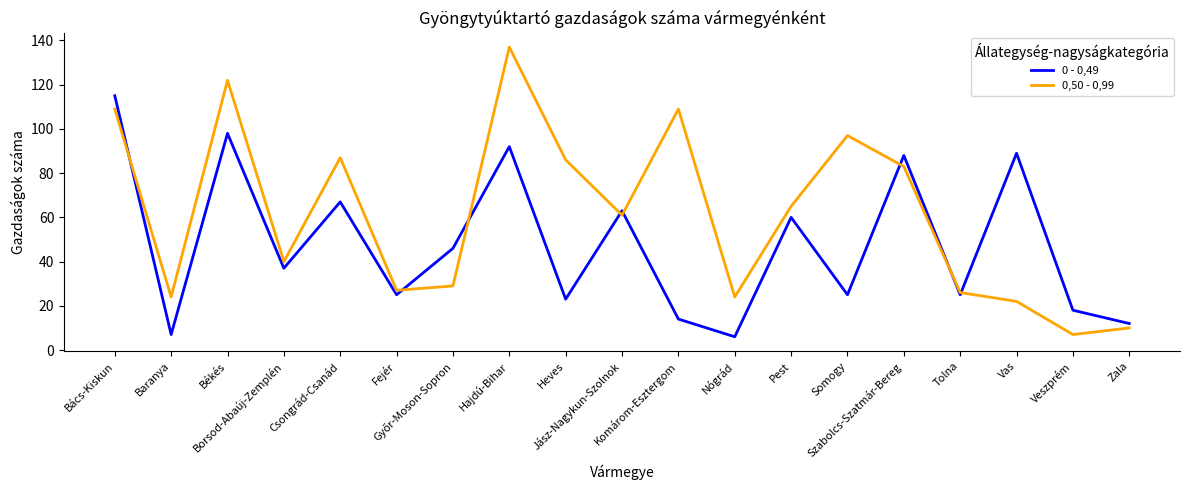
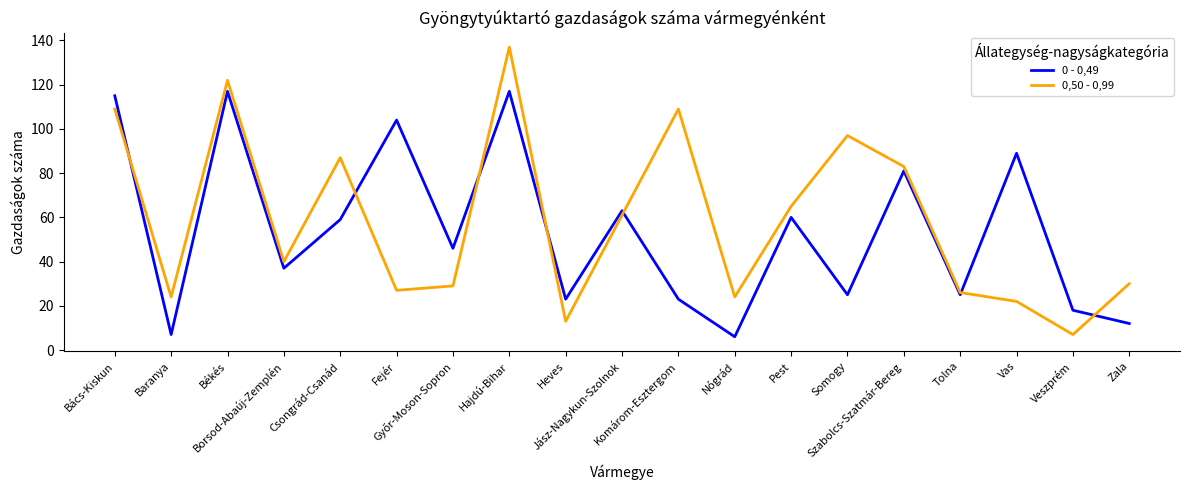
0 - 0,49, Békés: 98 -> 117
0 - 0,49, Csongrád-Csanád: 67 -> 59
0 - 0,49, Fejér: 25 -> 104
0 - 0,49, Hajdú-Bihar: 92 -> 117
0,50 - 0,99, Heves: 86 -> 13
0 - 0,49, Komárom-Esztergom: 14 -> 23
0 - 0,49, Szabolcs-Szatmár-Bereg: 88 -> 81
0,50 - 0,99, Zala: 10 -> 30
